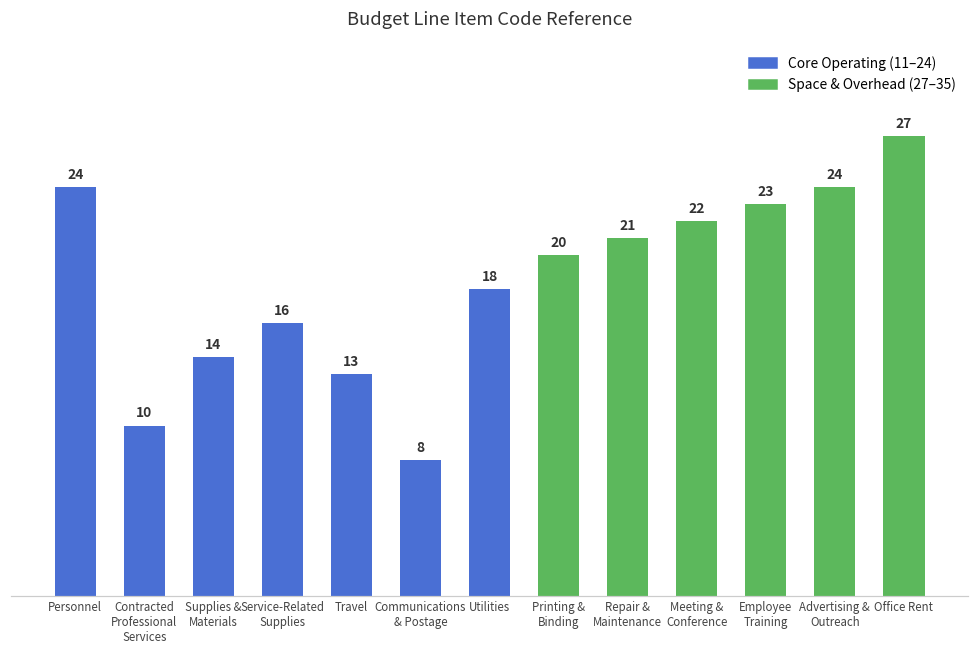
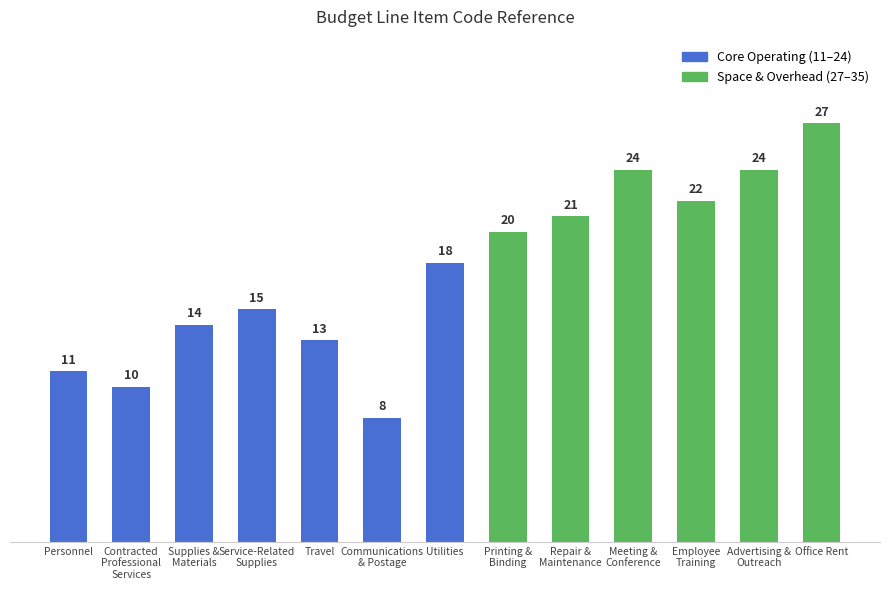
Personnel: 24 -> 11
Service-Related Supplies: 16 -> 15
Meeting & Conference: 22 -> 24
Employee Training: 23 -> 22
